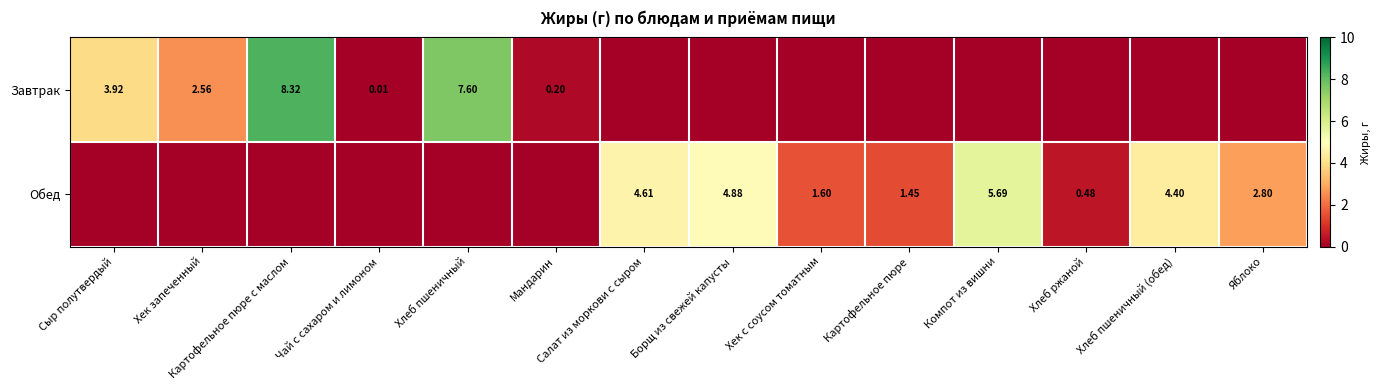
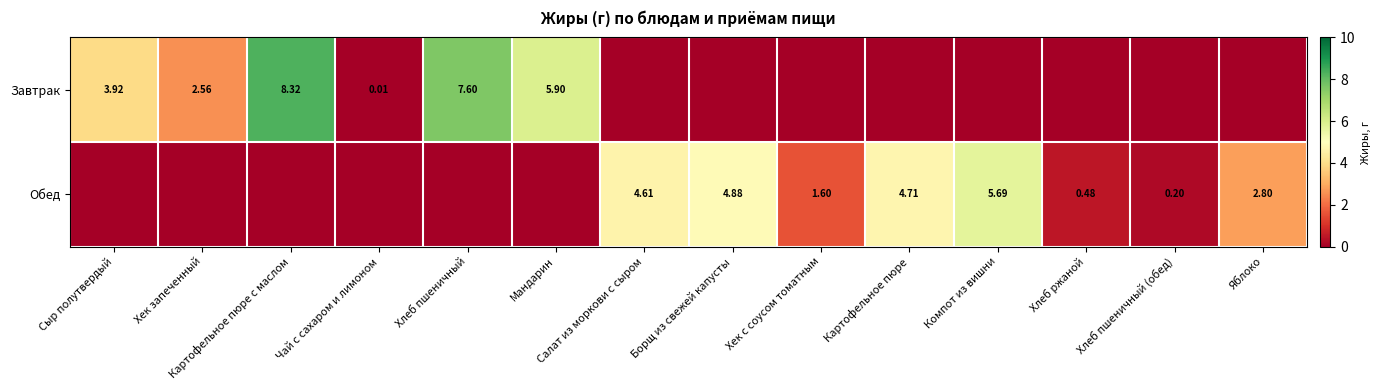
Завтрак, Мандарин: 0.20 -> 5.90
Обед, Картофельное пюре: 1.45 -> 4.71
Обед, Хлеб пшеничный (обед): 4.40 -> 0.20
